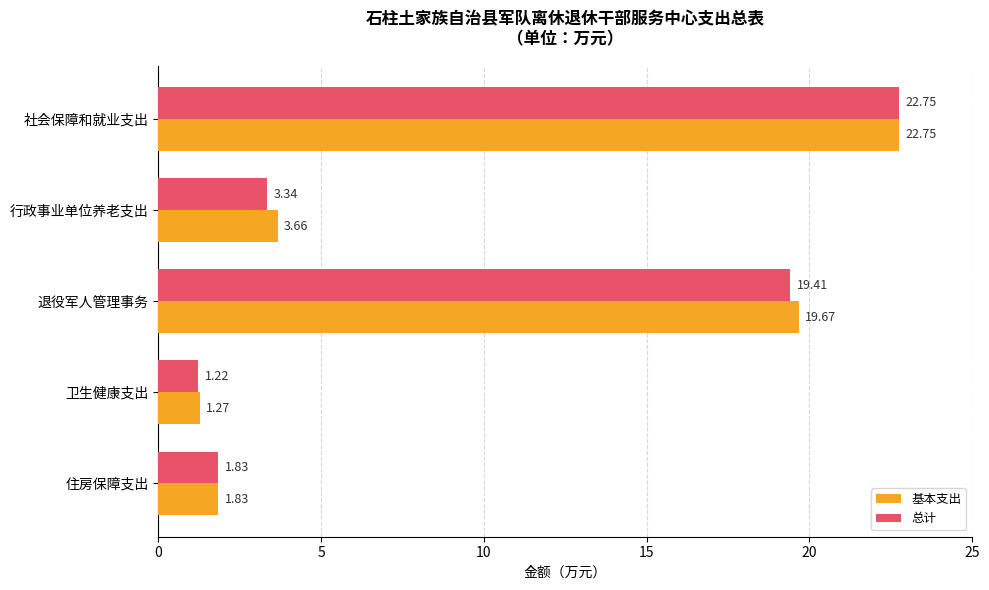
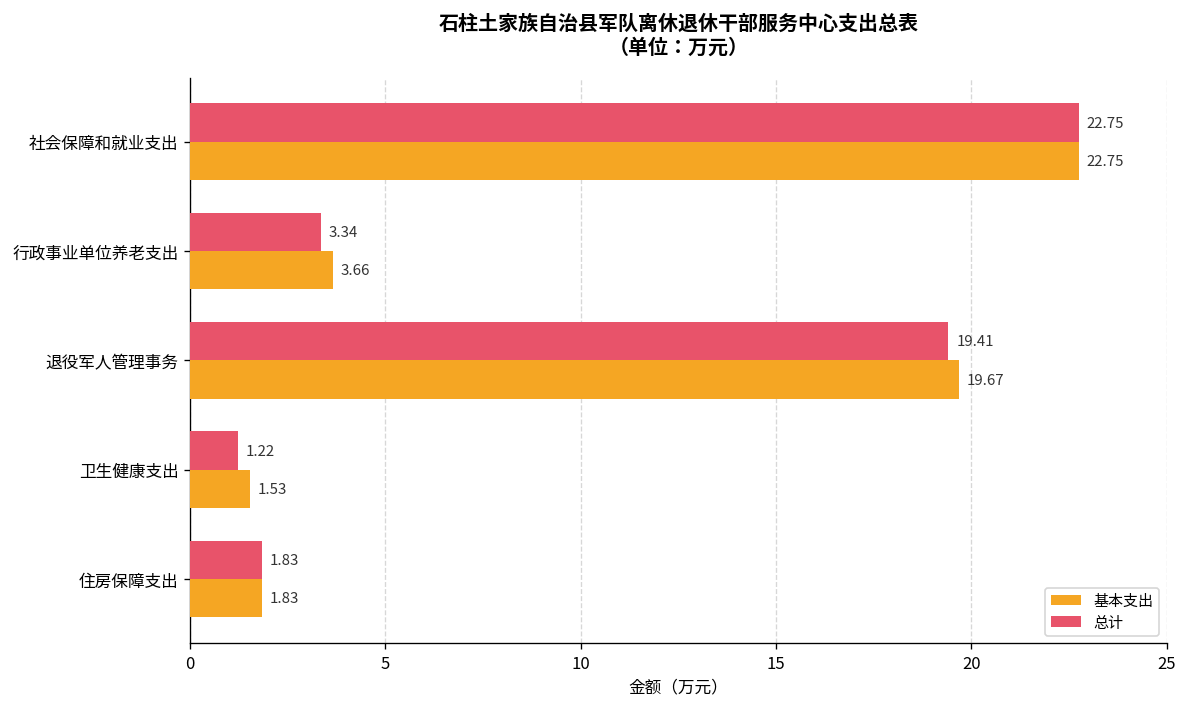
基本支出, 卫生健康支出: 1.27 -> 1.53
